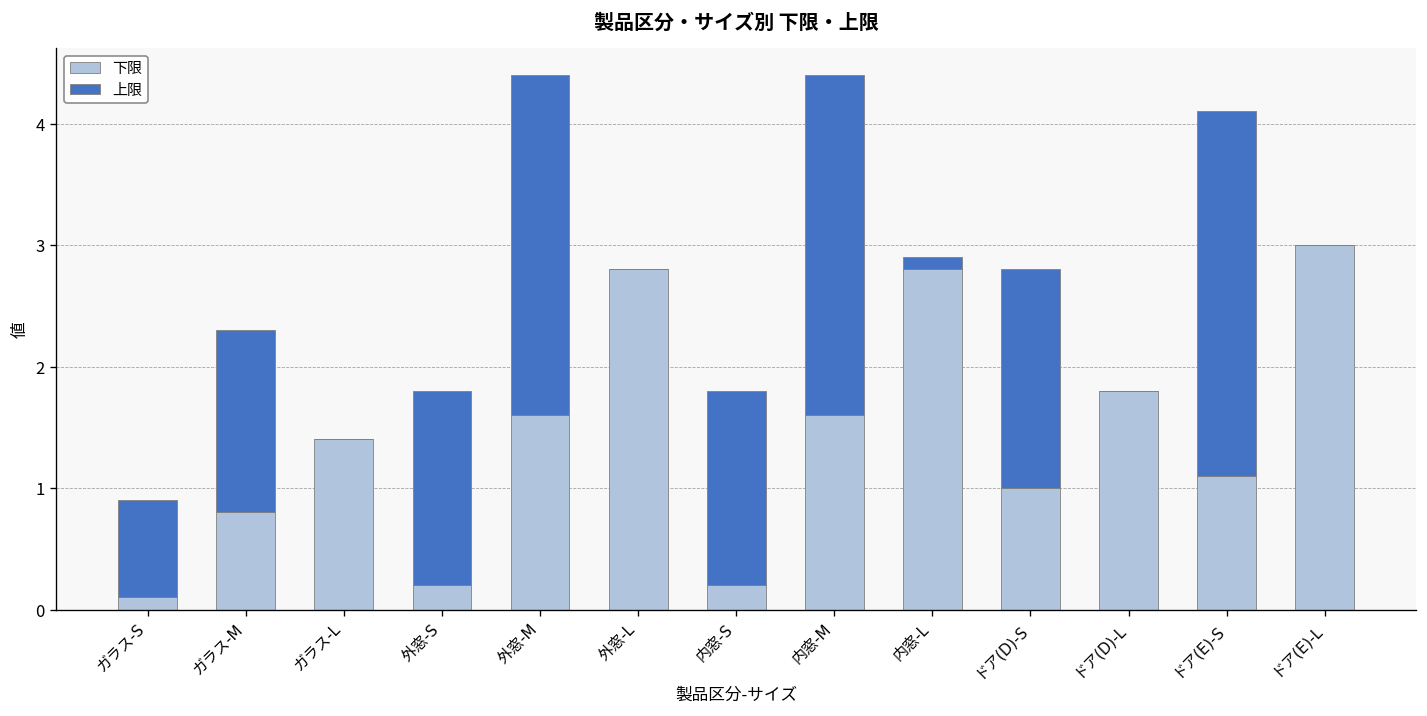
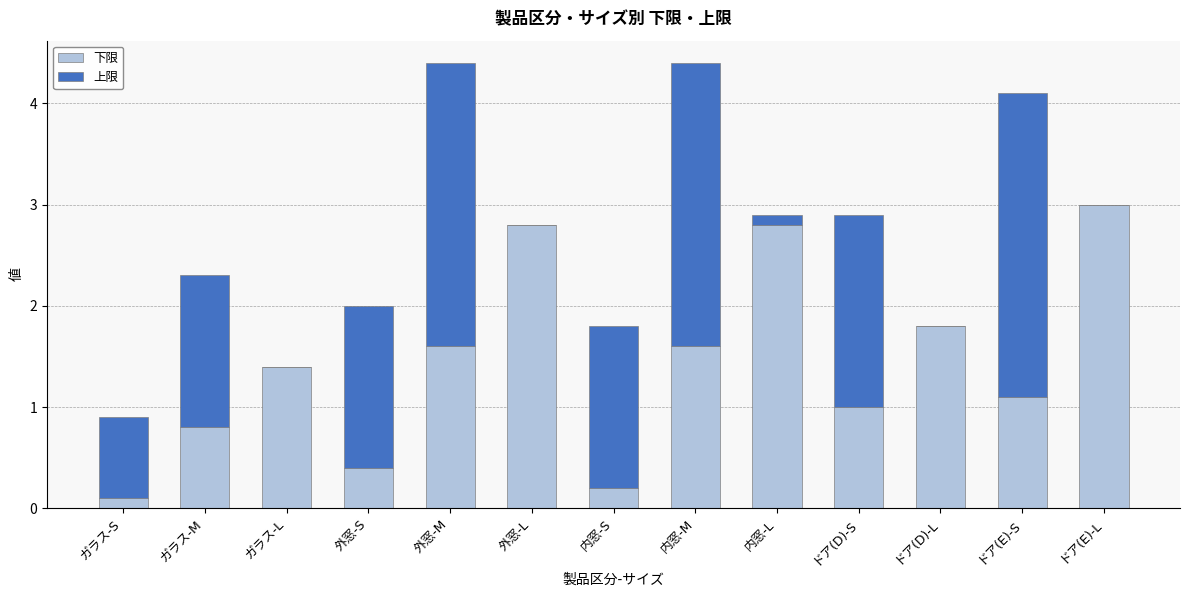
下限, 外窓-S: 0.2 -> 0.4
上限, ドア(D)-S: 1.8 -> 1.9
